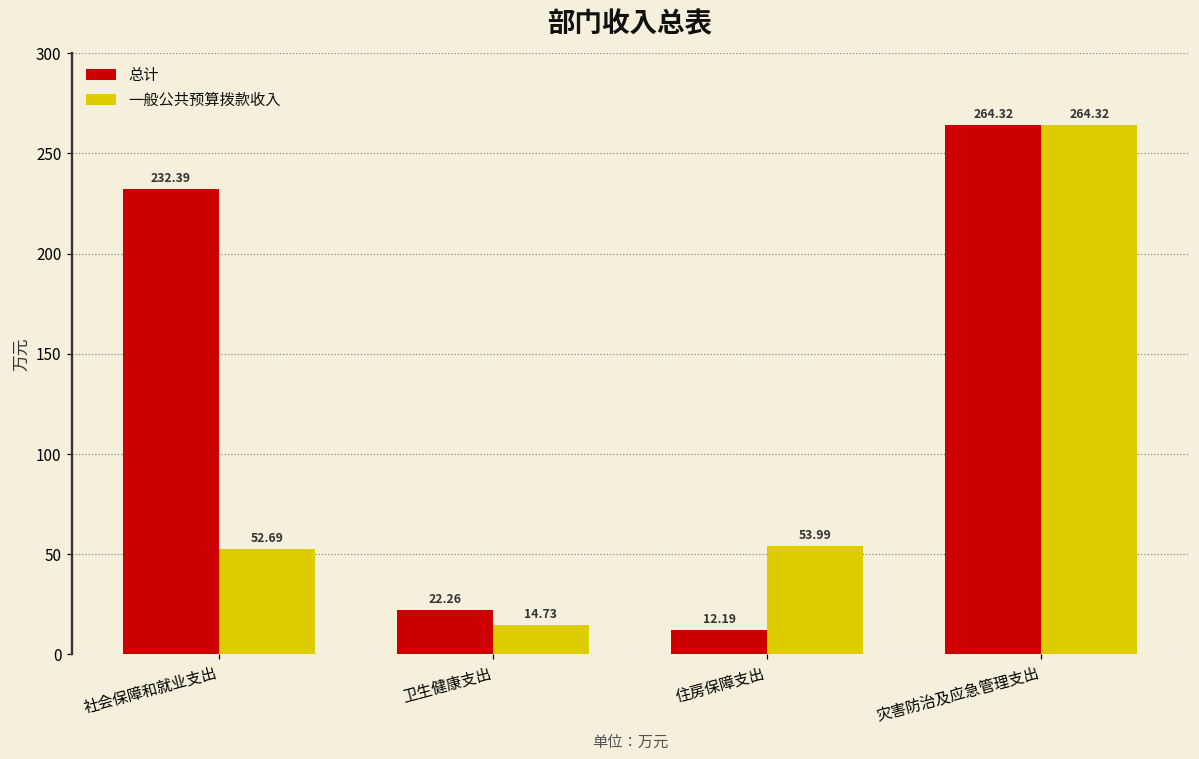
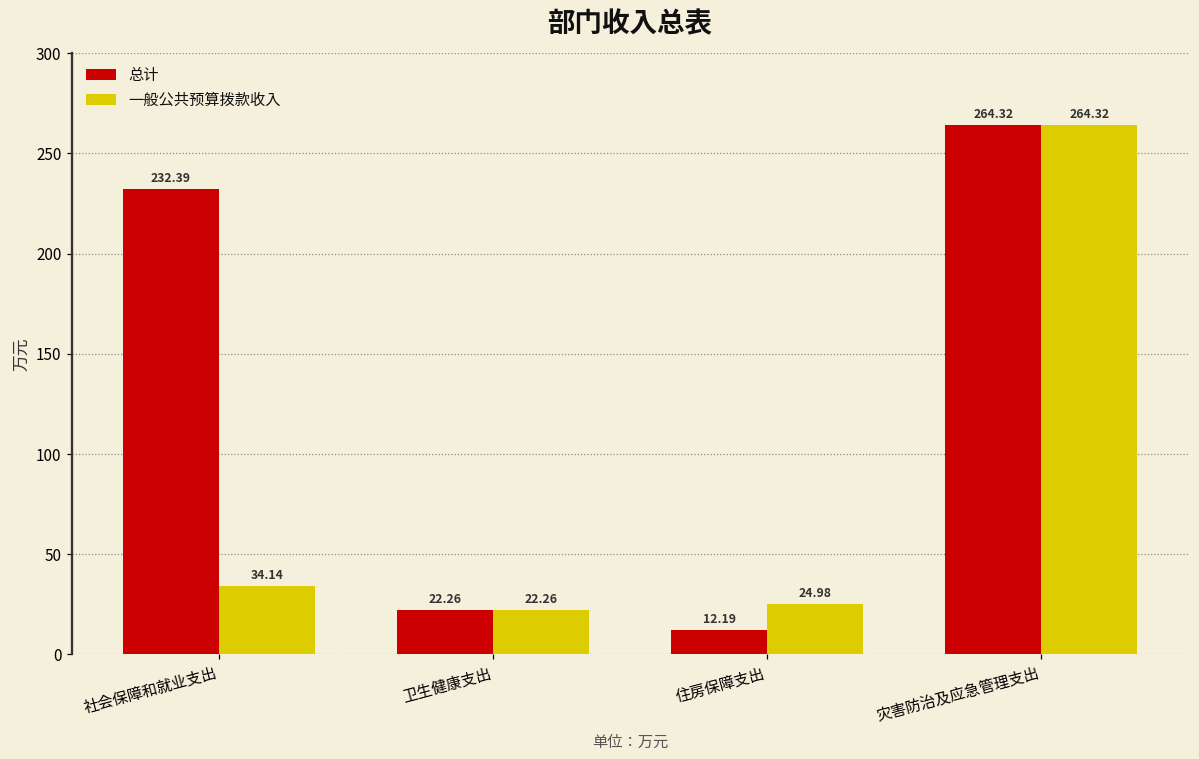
一般公共预算拨款收入, 社会保障和就业支出: 52.69 -> 34.14
一般公共预算拨款收入, 卫生健康支出: 14.73 -> 22.26
一般公共预算拨款收入, 住房保障支出: 53.99 -> 24.98
